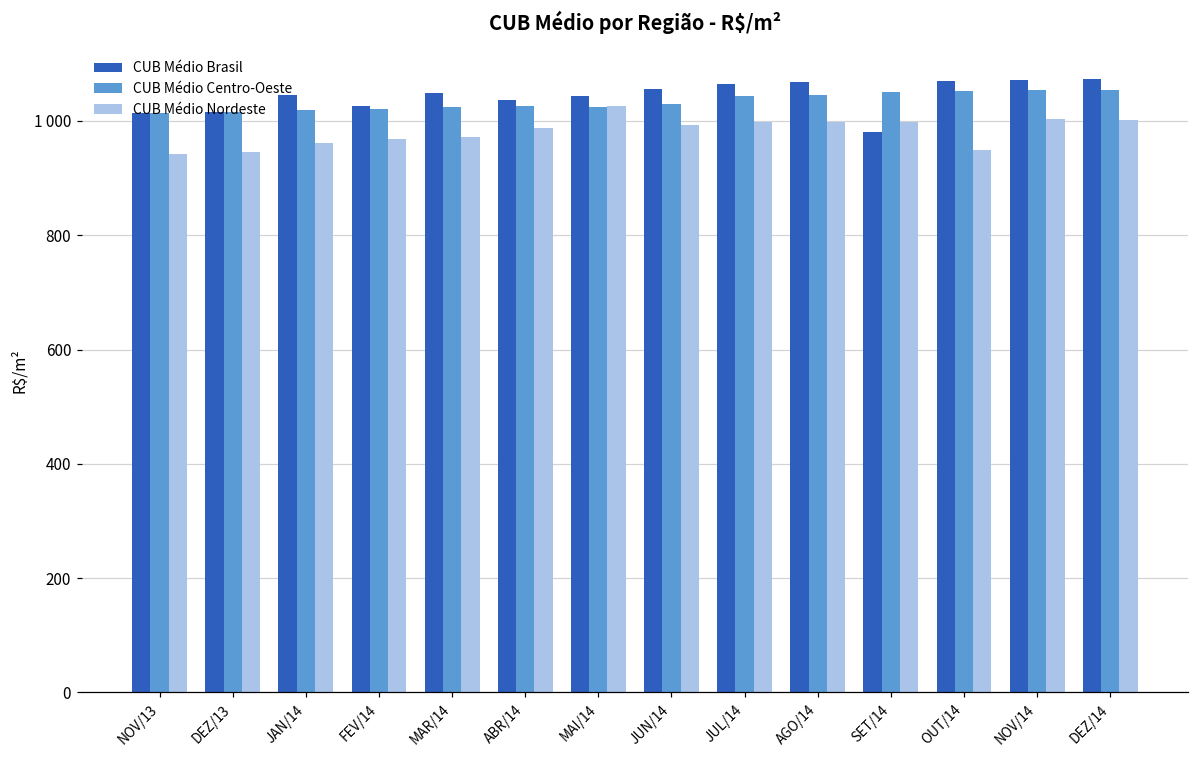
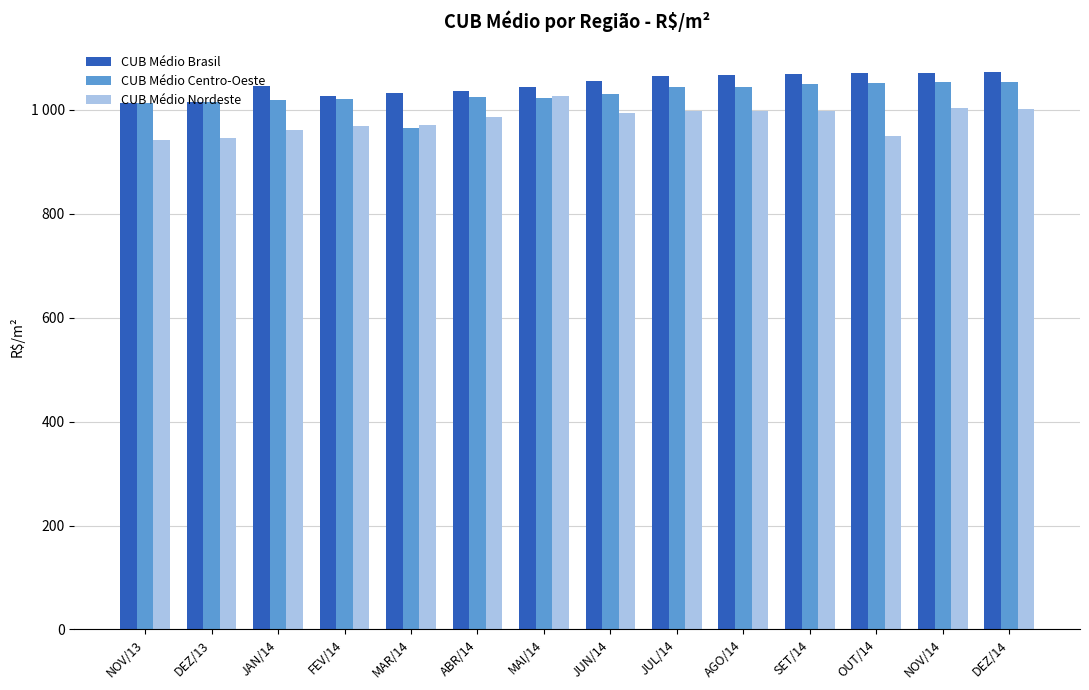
CUB Médio Brasil, MAR/14: 1050 -> 1030
CUB Médio Centro-Oeste, MAR/14: 1020 -> 970
CUB Médio Brasil, SET/14: 980 -> 1070
